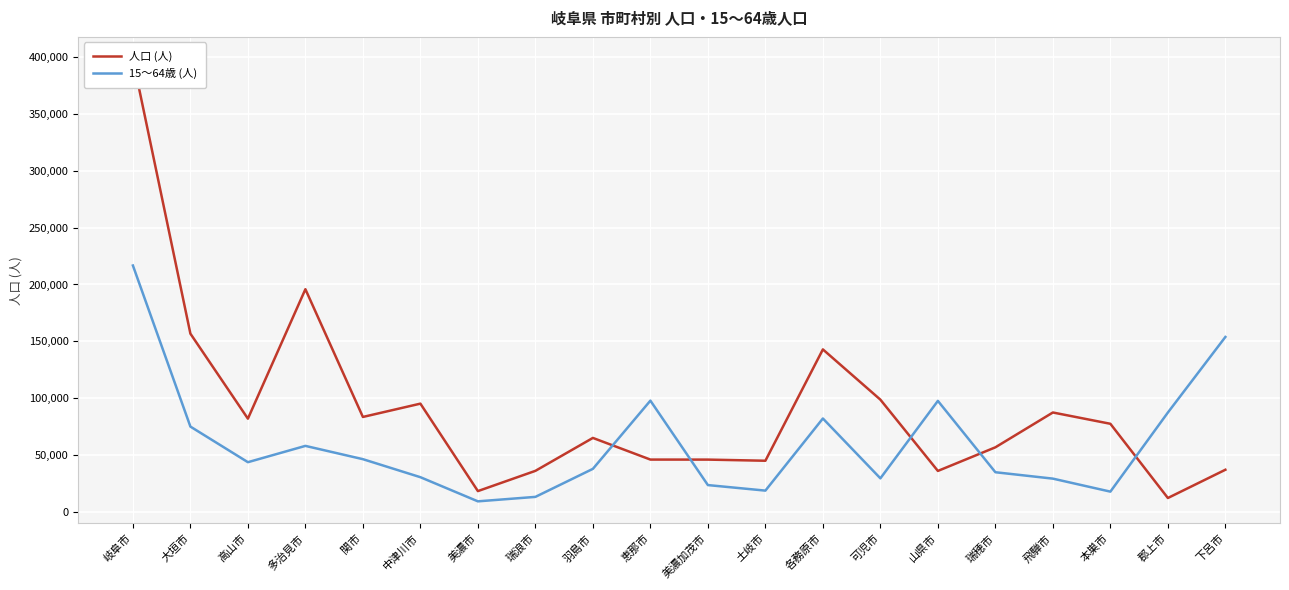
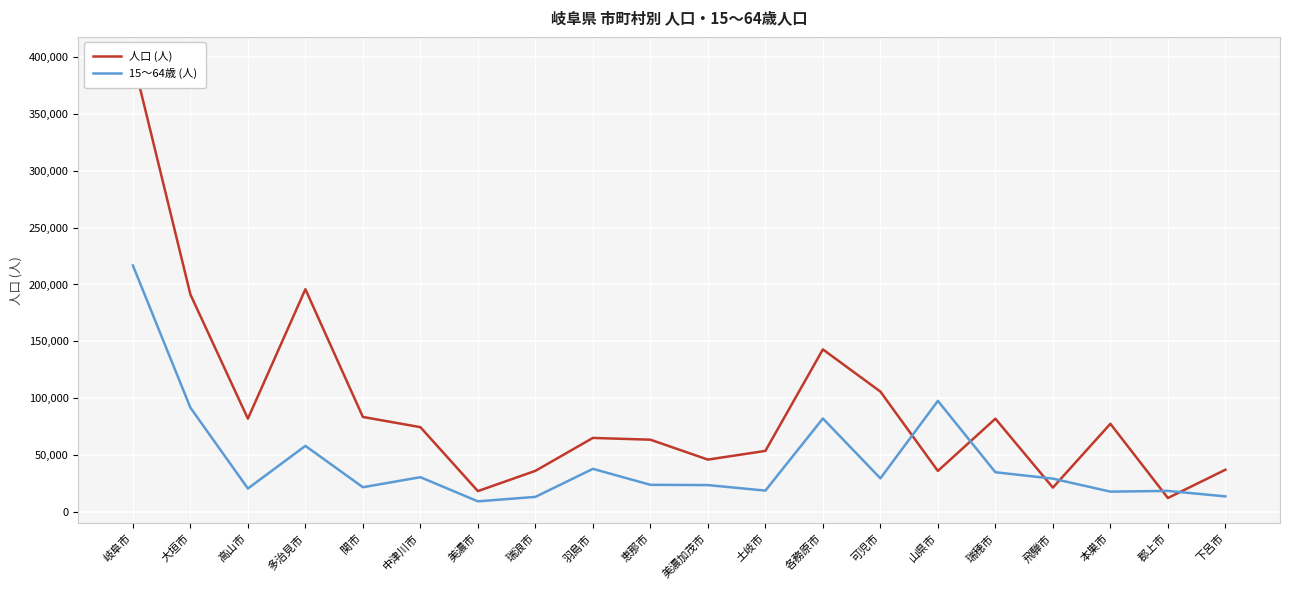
人口 (人), 大垣市: 157,000 -> 191,000
15〜64歳 (人), 大垣市: 75,000 -> 92,000
15〜64歳 (人), 高山市: 44,000 -> 21,000
15〜64歳 (人), 関市: 47,000 -> 22,000
人口 (人), 中津川市: 95,000 -> 75,000
人口 (人), 恵那市: 46,000 -> 64,000
15〜64歳 (人), 恵那市: 98,000 -> 24,000
人口 (人), 土岐市: 45,000 -> 54,000
人口 (人), 可児市: 99,000 -> 106,000
人口 (人), 瑞穂市: 57,000 -> 82,000
人口 (人), 飛騨市: 88,000 -> 22,000
15〜64歳 (人), 郡上市: 88,000 -> 19,000
15〜64歳 (人), 下呂市: 154,000 -> 14,000
